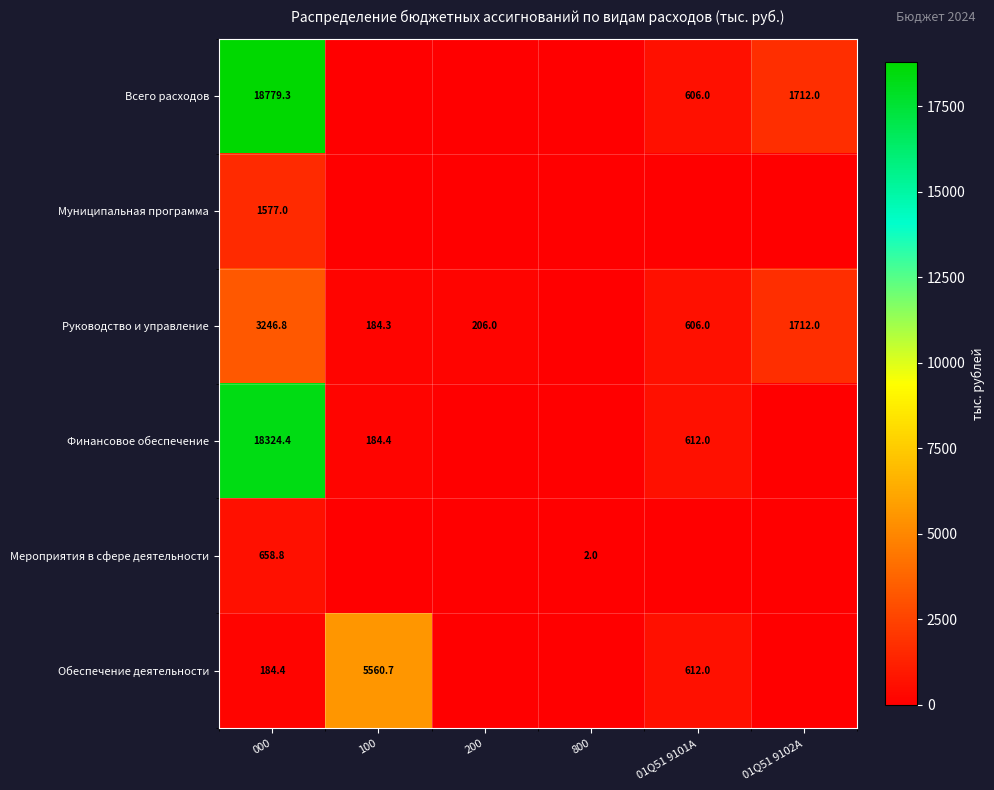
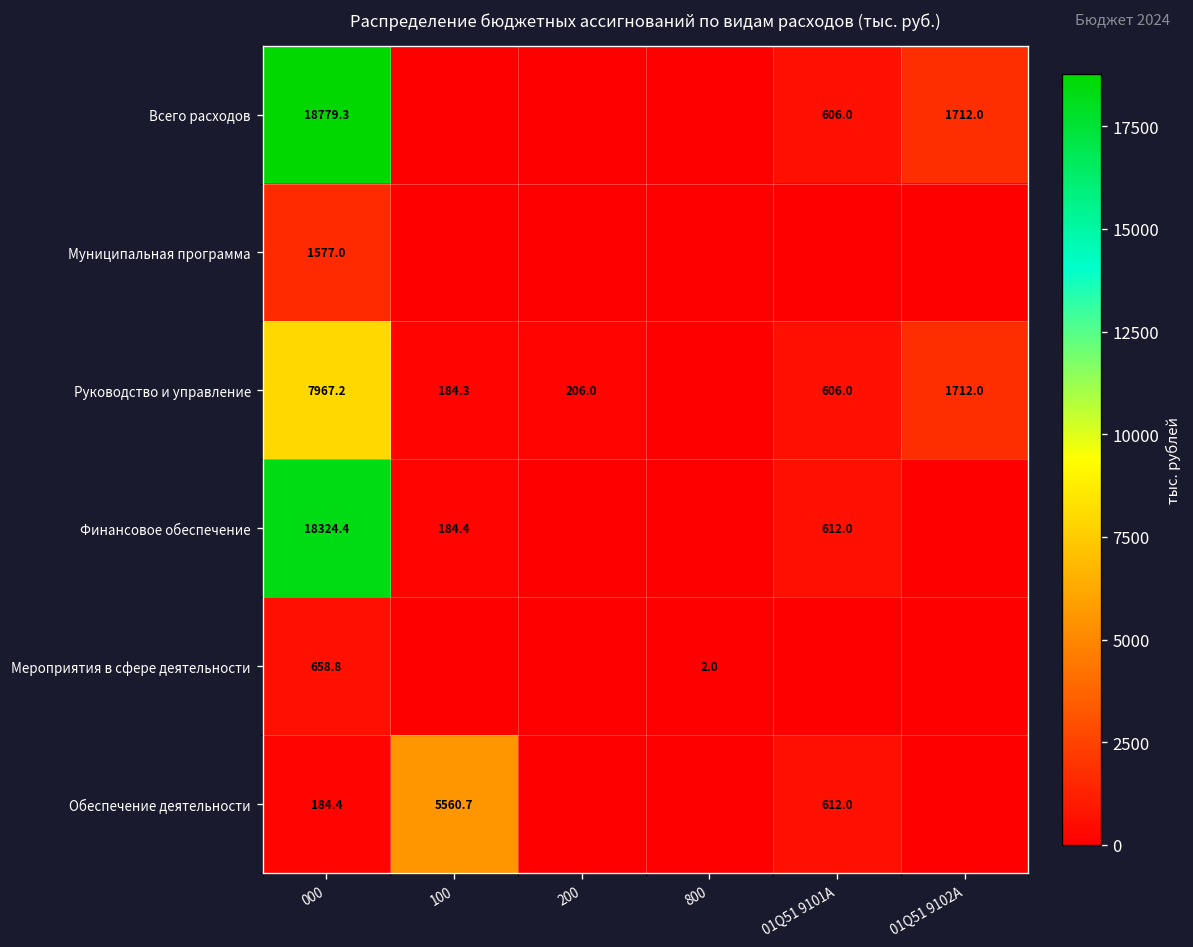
Руководство и управление, 000: 3246.8 -> 7967.2
